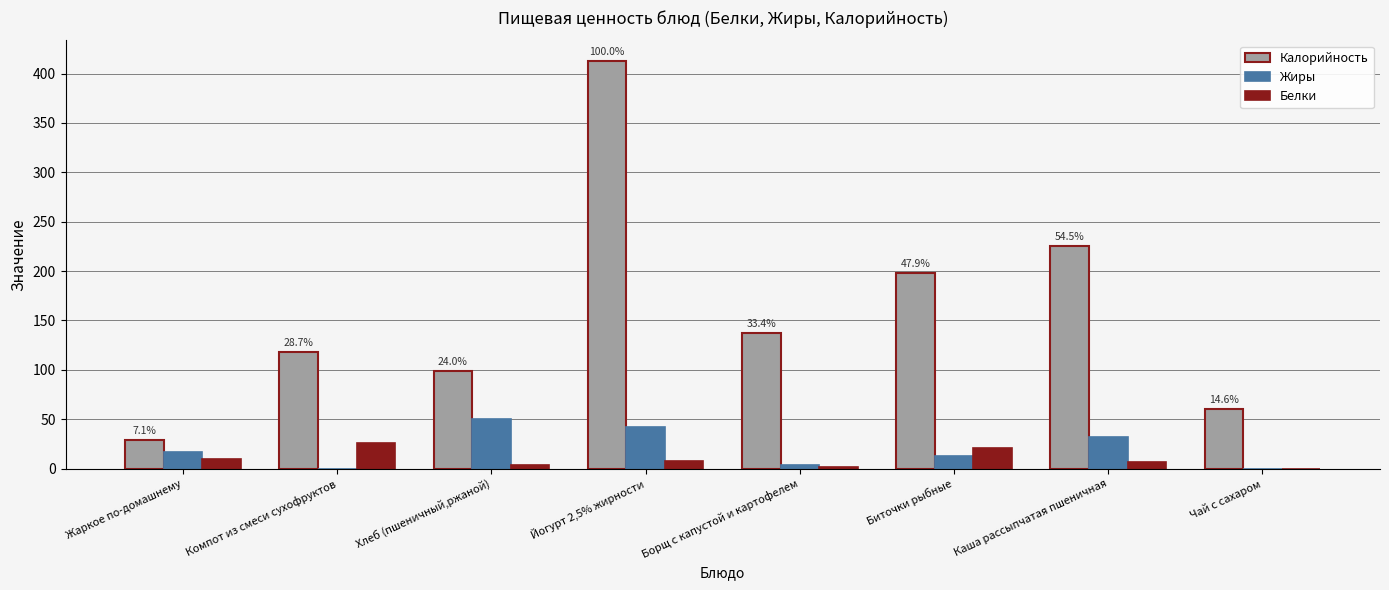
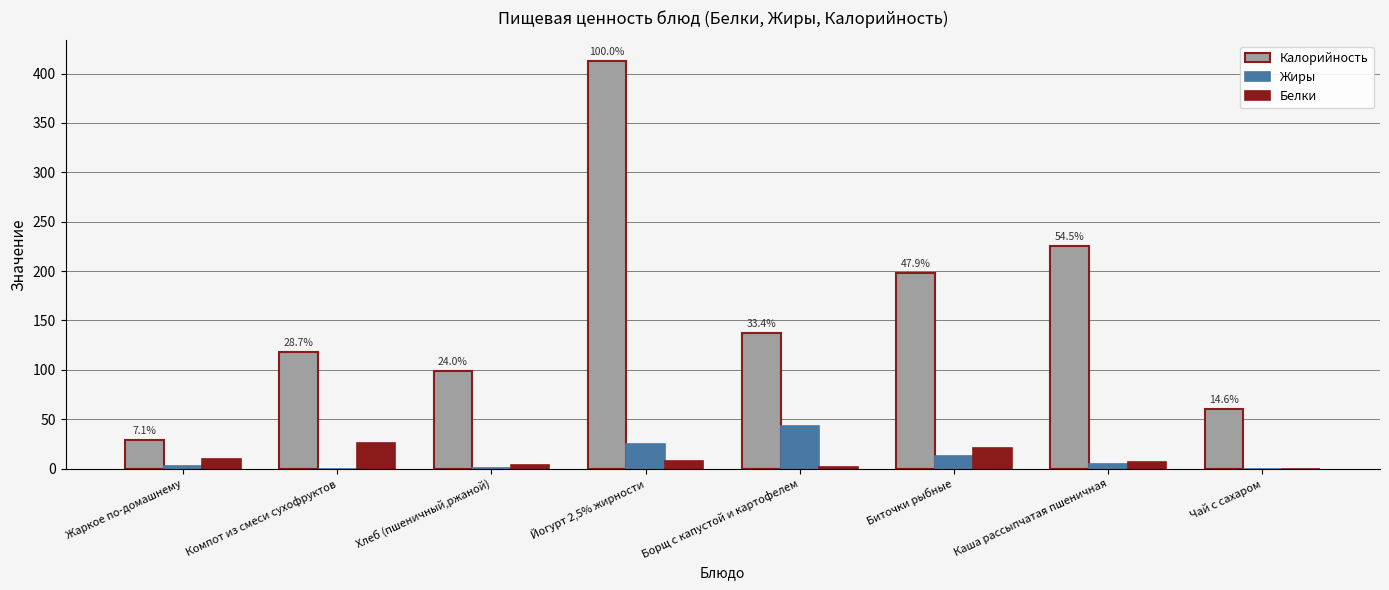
Жиры, Жаркое по-домашнему: 20 -> 0
Жиры, Хлеб (пшеничный,ржаной): 50 -> 0
Жиры, Йогурт 2,5% жирности: 40 -> 30
Жиры, Борщ с капустой и картофелем: 0 -> 40
Жиры, Каша рассыпчатая пшеничная: 30 -> 0
